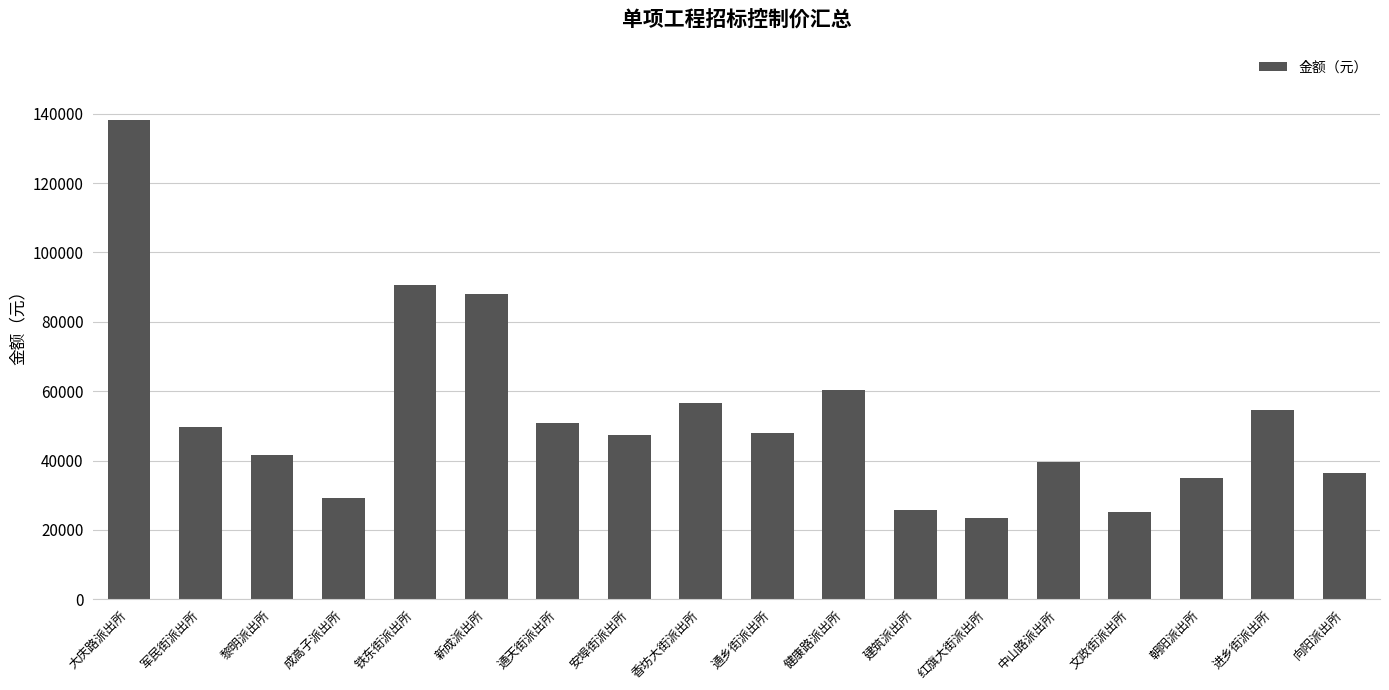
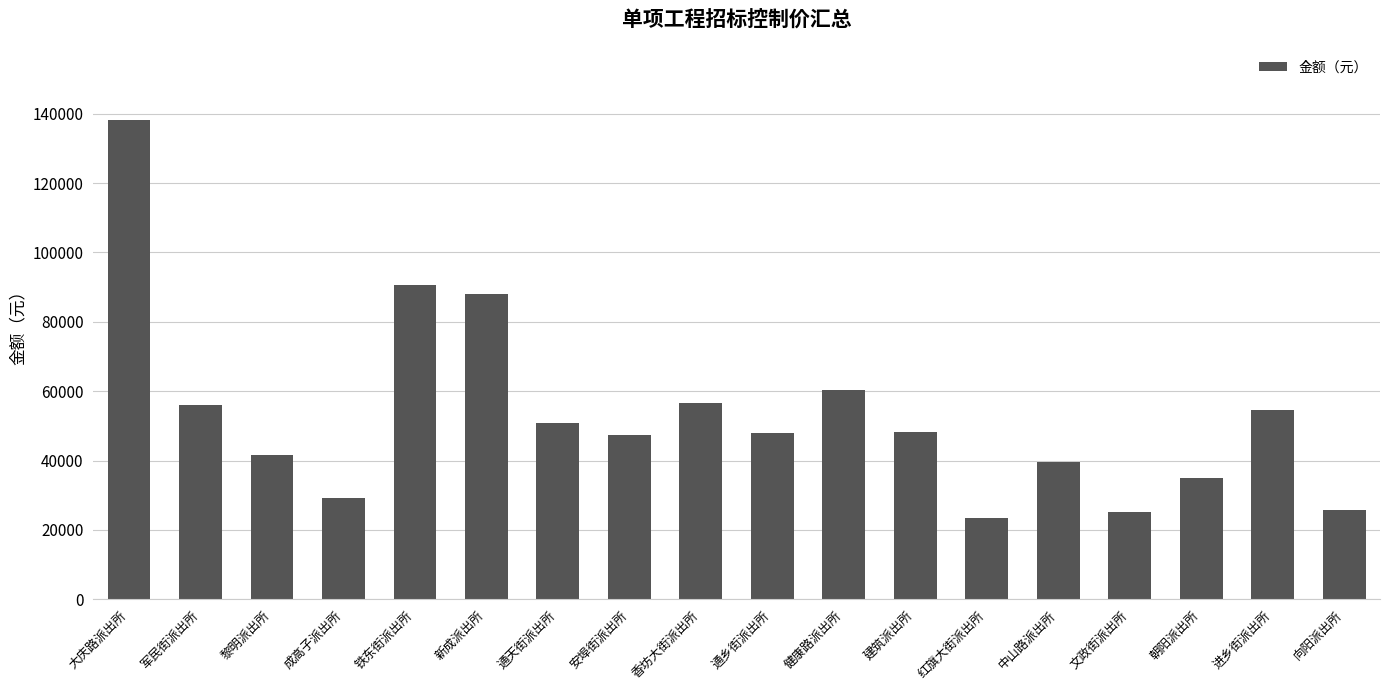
军民街派出所: 50000 -> 56000
建筑派出所: 26000 -> 48000
向阳派出所: 36000 -> 26000
